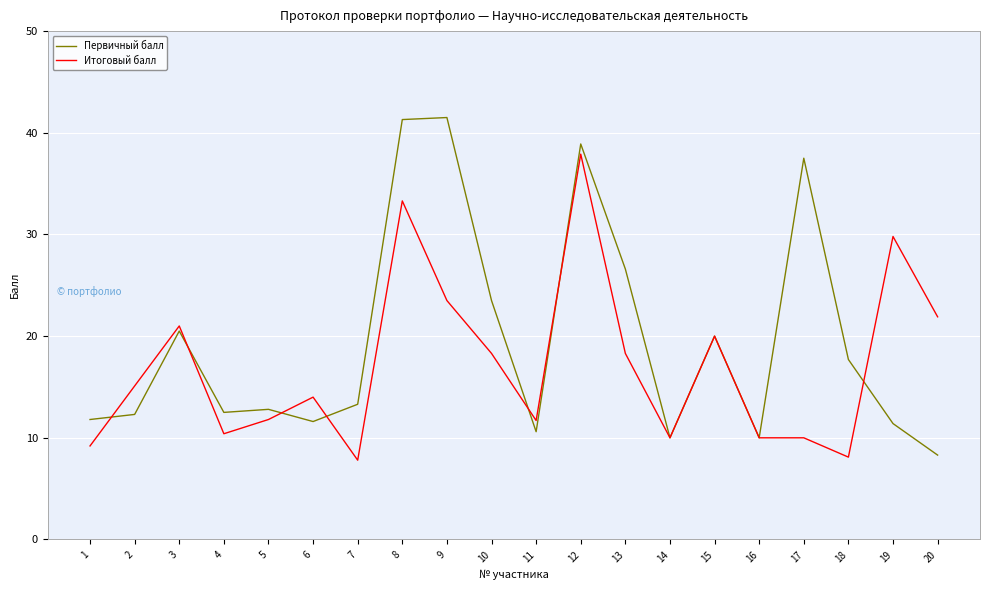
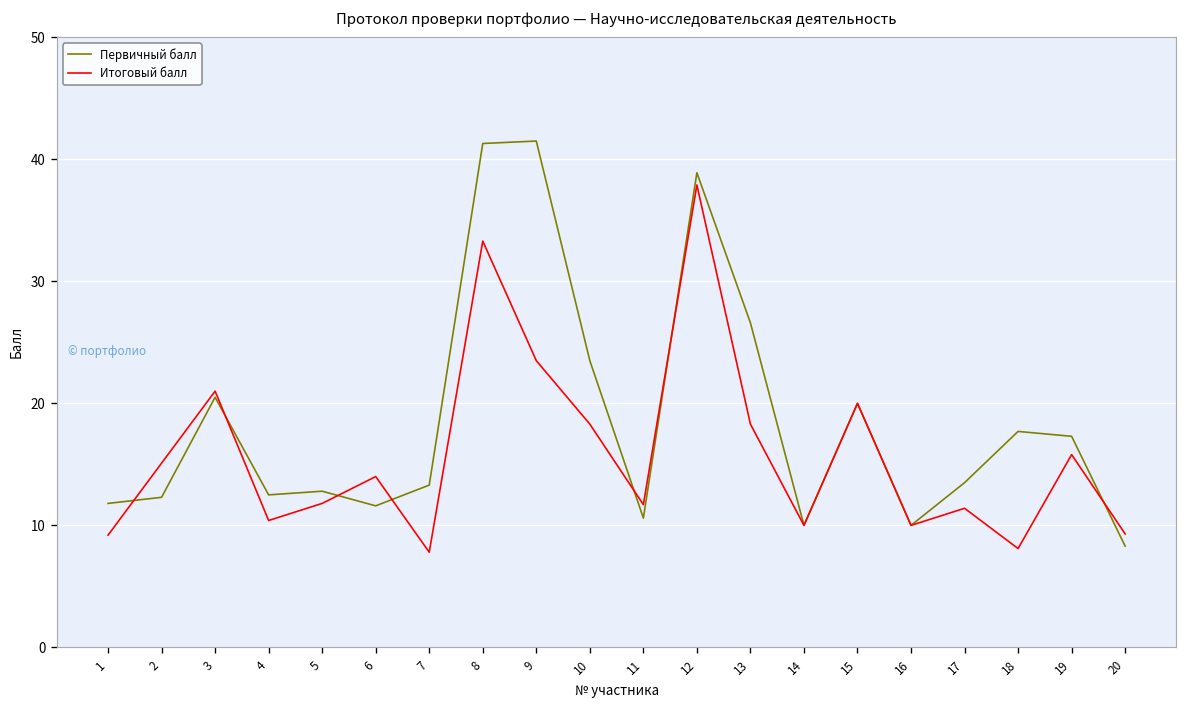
Первичный балл, 17: 37.5 -> 13.5
Итоговый балл, 17: 10.0 -> 11.4
Первичный балл, 19: 11.4 -> 17.3
Итоговый балл, 19: 29.8 -> 15.8
Итоговый балл, 20: 21.9 -> 9.3
